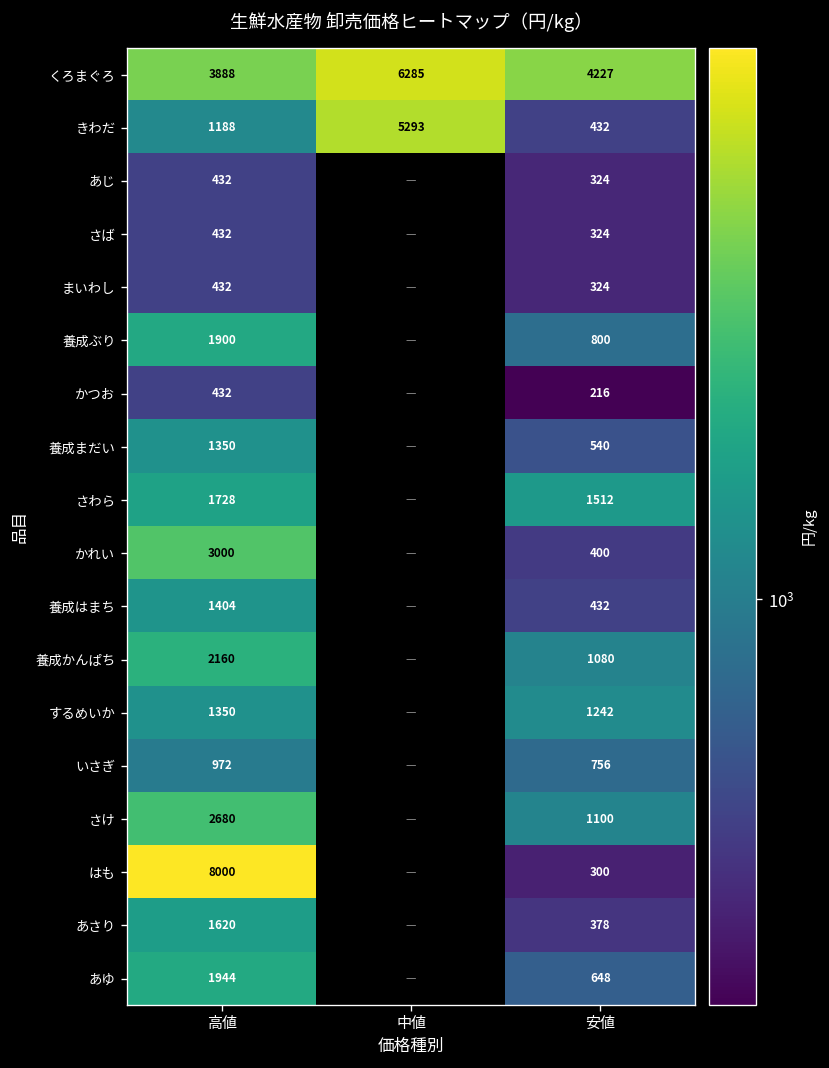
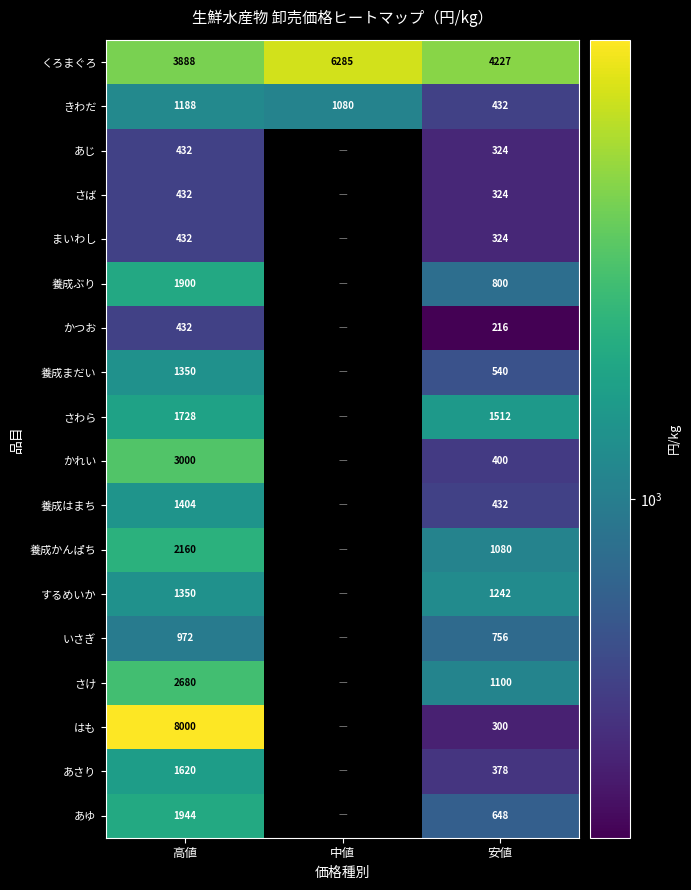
きわだ, 中値: 5293 -> 1080
